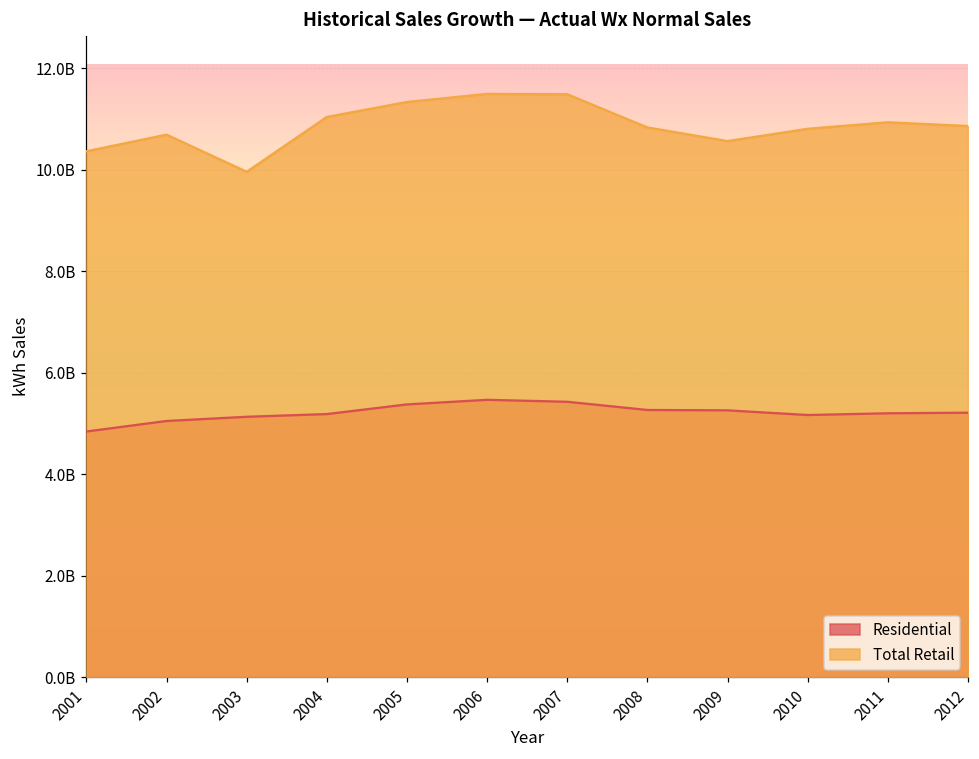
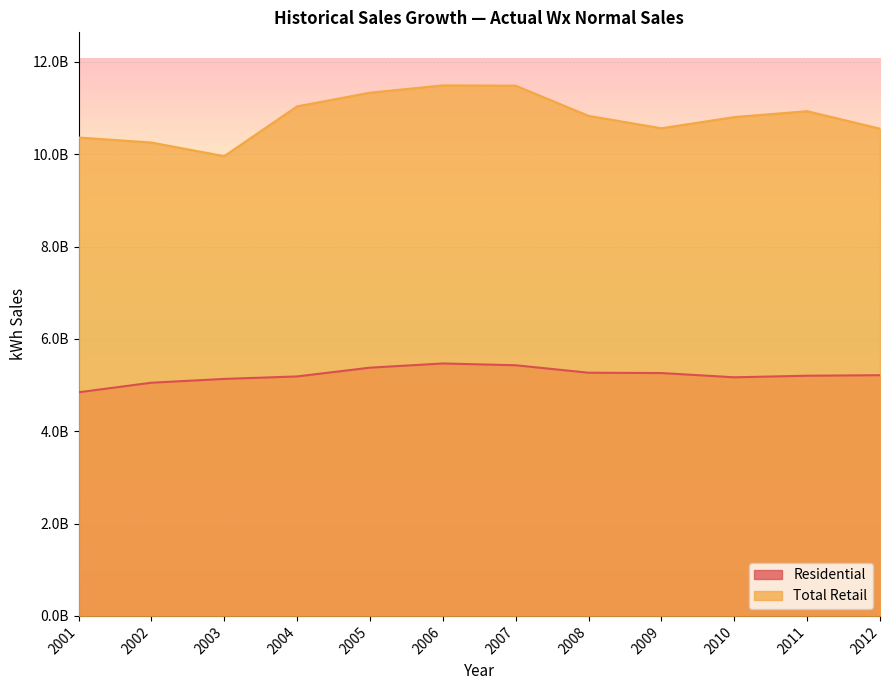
Total Retail, 2002: 10700000000 -> 10300000000
Total Retail, 2012: 10900000000 -> 10600000000
